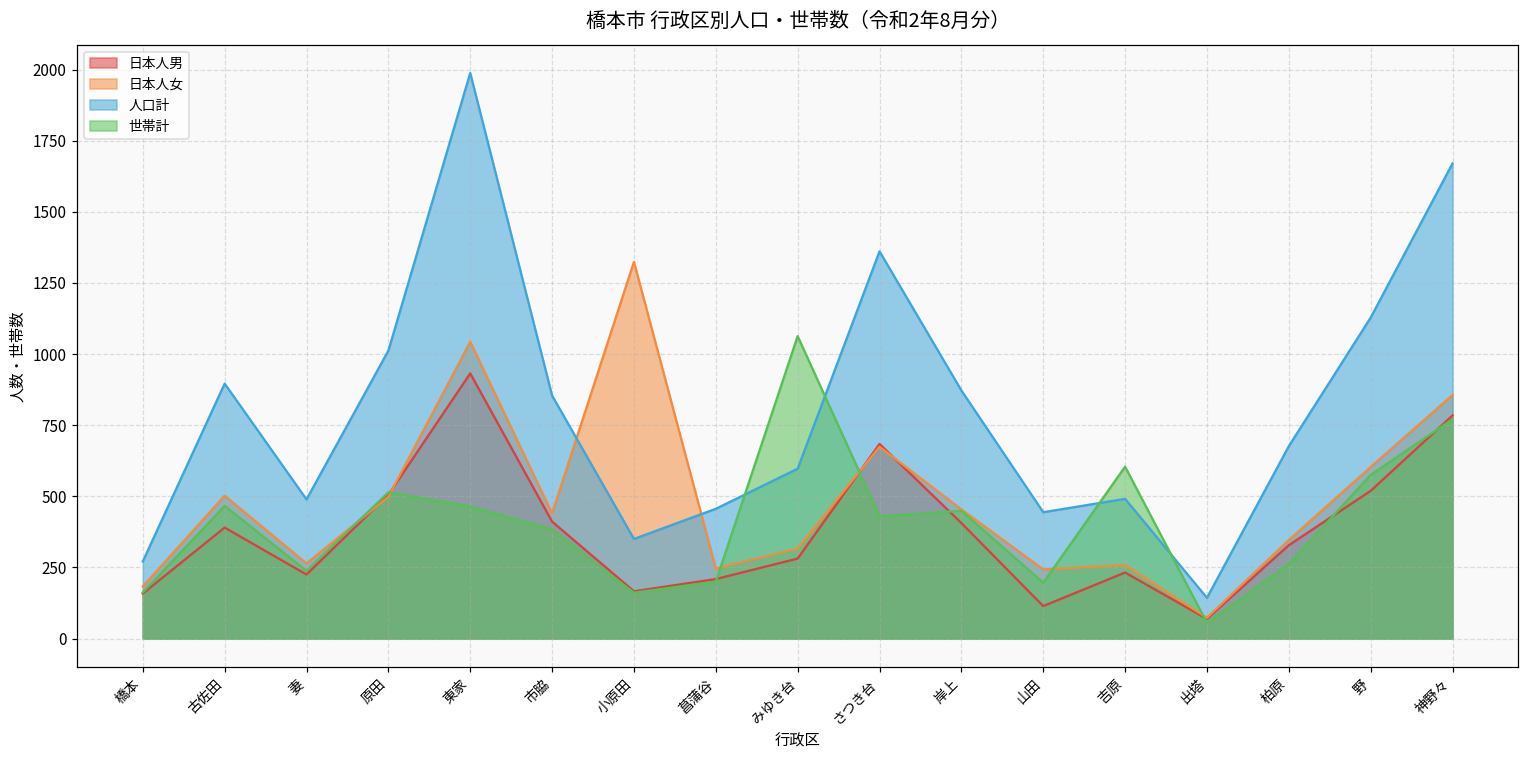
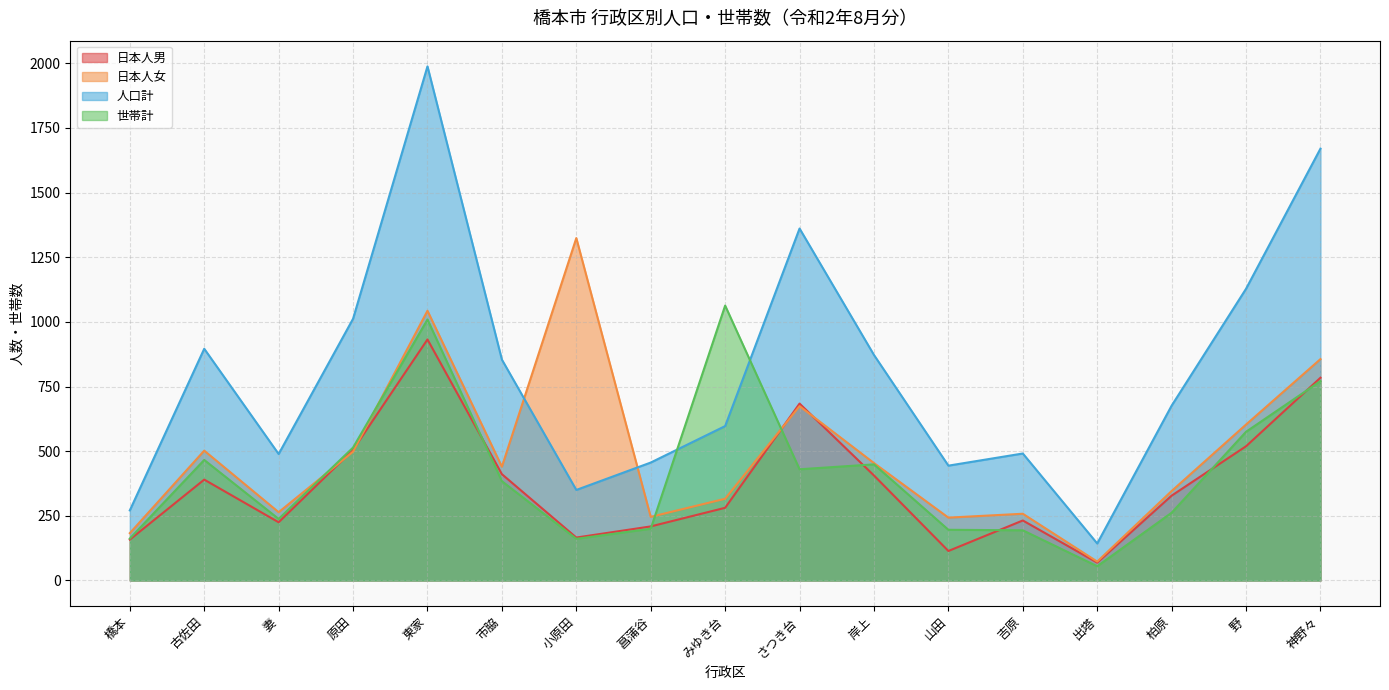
世帯計, 東家: 460 -> 1010
世帯計, 吉原: 600 -> 190
